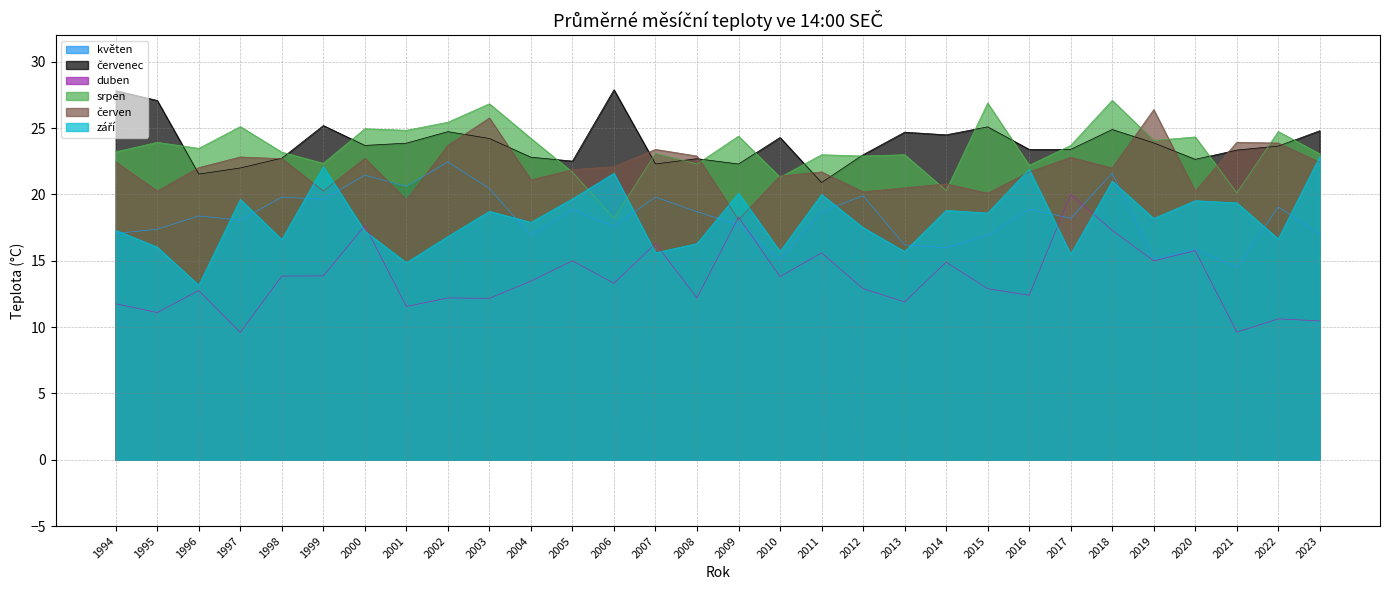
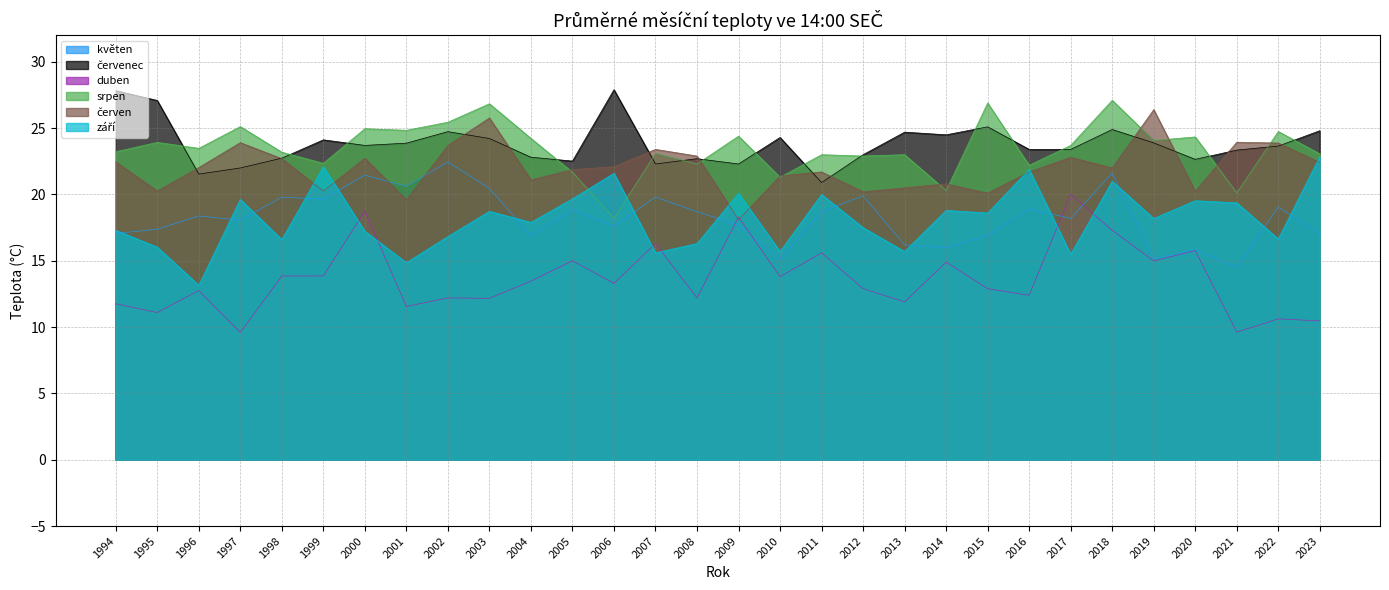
červen, 1997: 22.8 -> 23.9
červenec, 1999: 25.2 -> 24.1
duben, 2000: 17.7 -> 18.7
